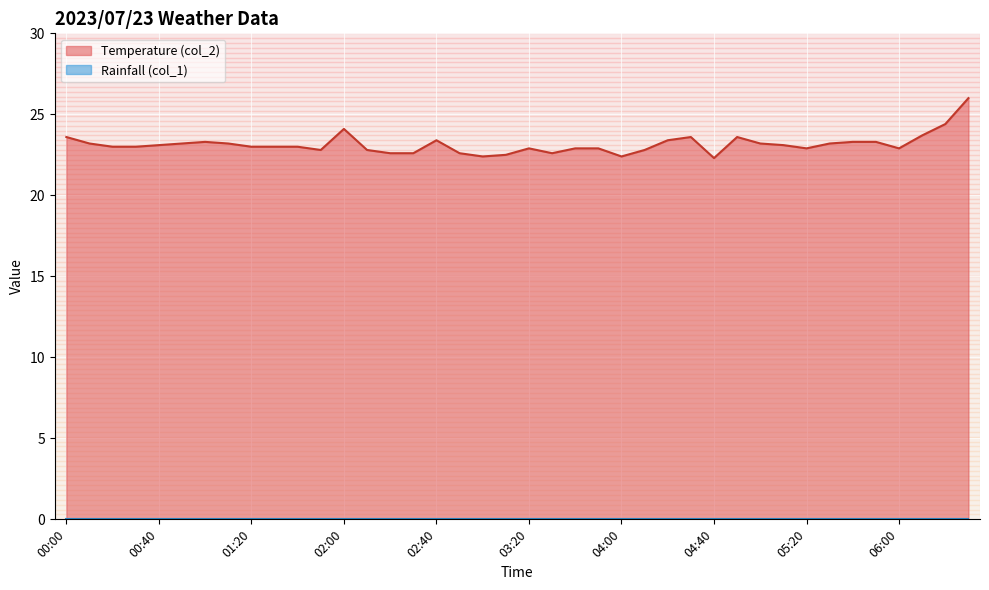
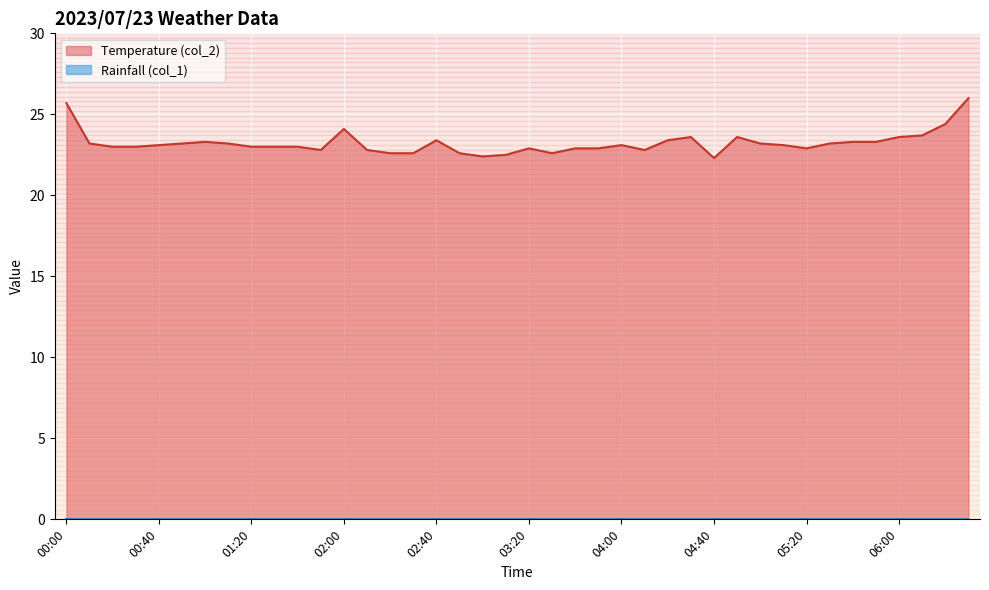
Temperature (col_2), 00:00: 23.6 -> 25.7
Temperature (col_2), 04:00: 22.4 -> 23.1
Temperature (col_2), 06:00: 22.9 -> 23.6
